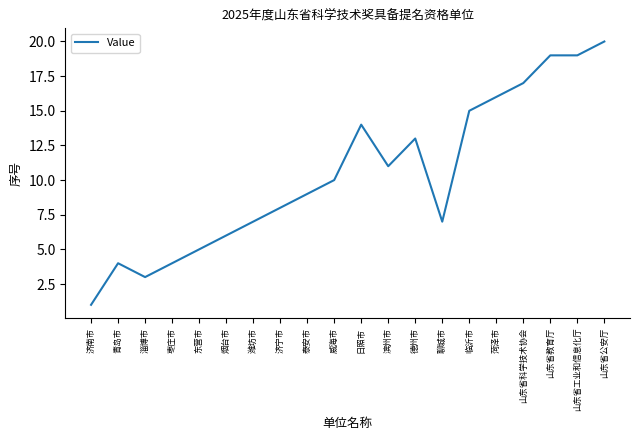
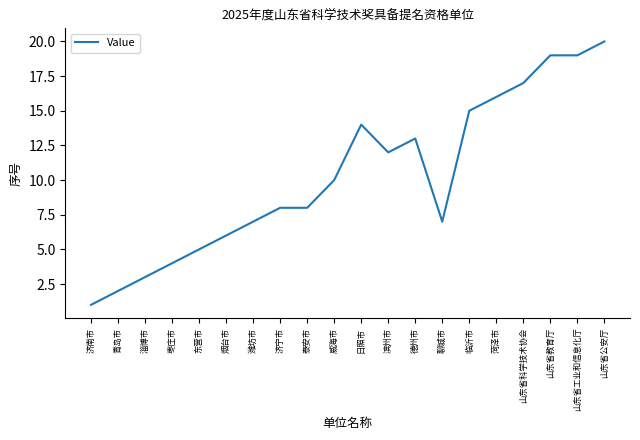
青岛市: 4 -> 2
泰安市: 9 -> 8
滨州市: 11 -> 12
